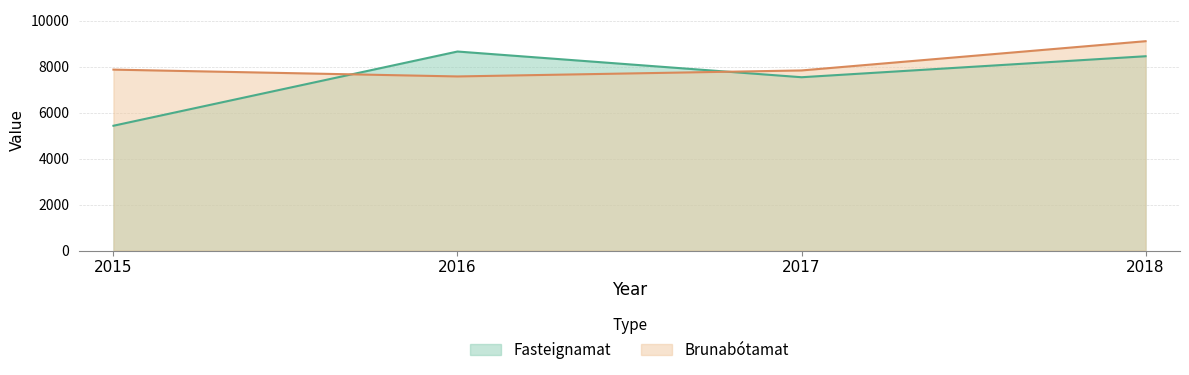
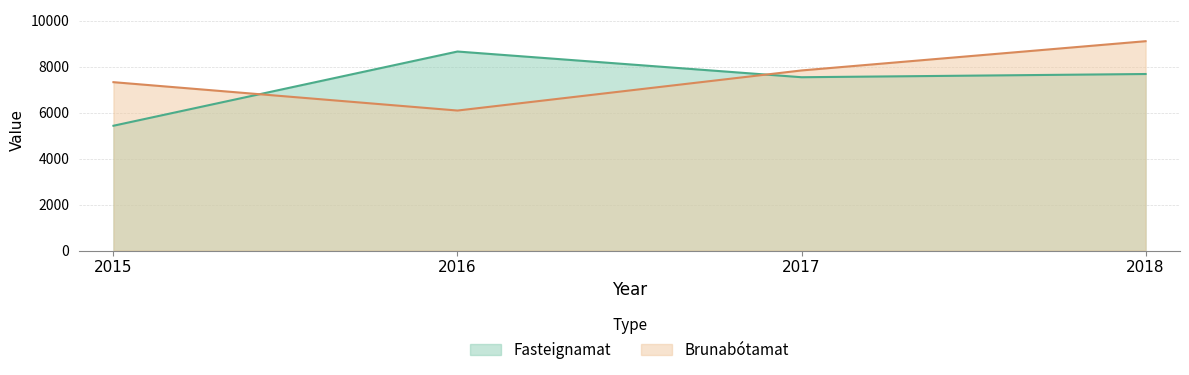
Brunabótamat, 2015: 7900 -> 7300
Brunabótamat, 2016: 7600 -> 6100
Fasteignamat, 2018: 8500 -> 7700
